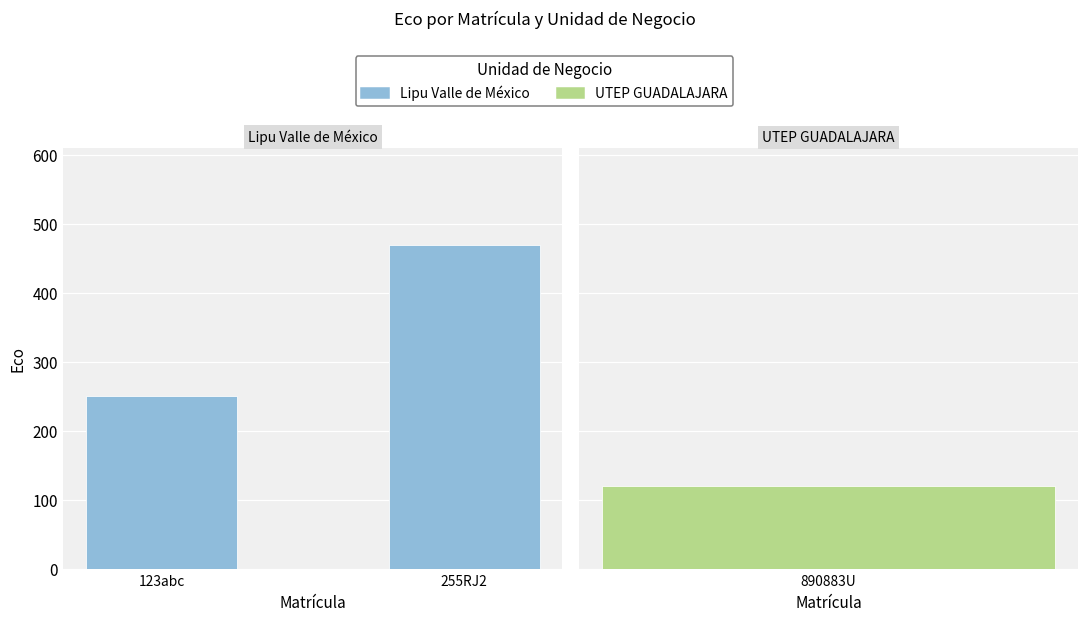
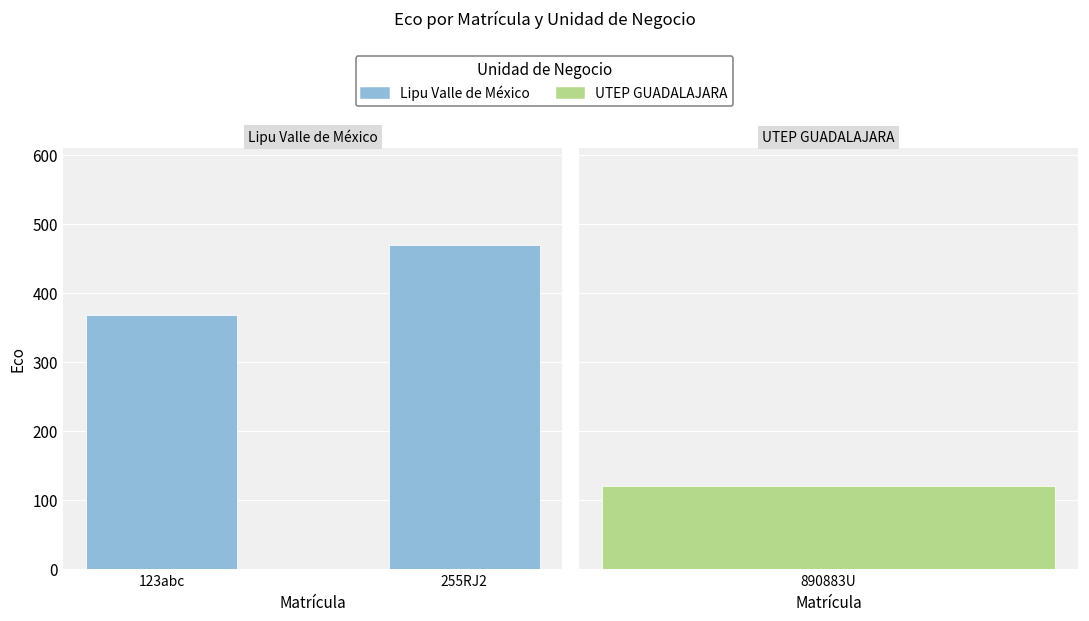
Lipu Valle de México, 123abc: 250 -> 370
